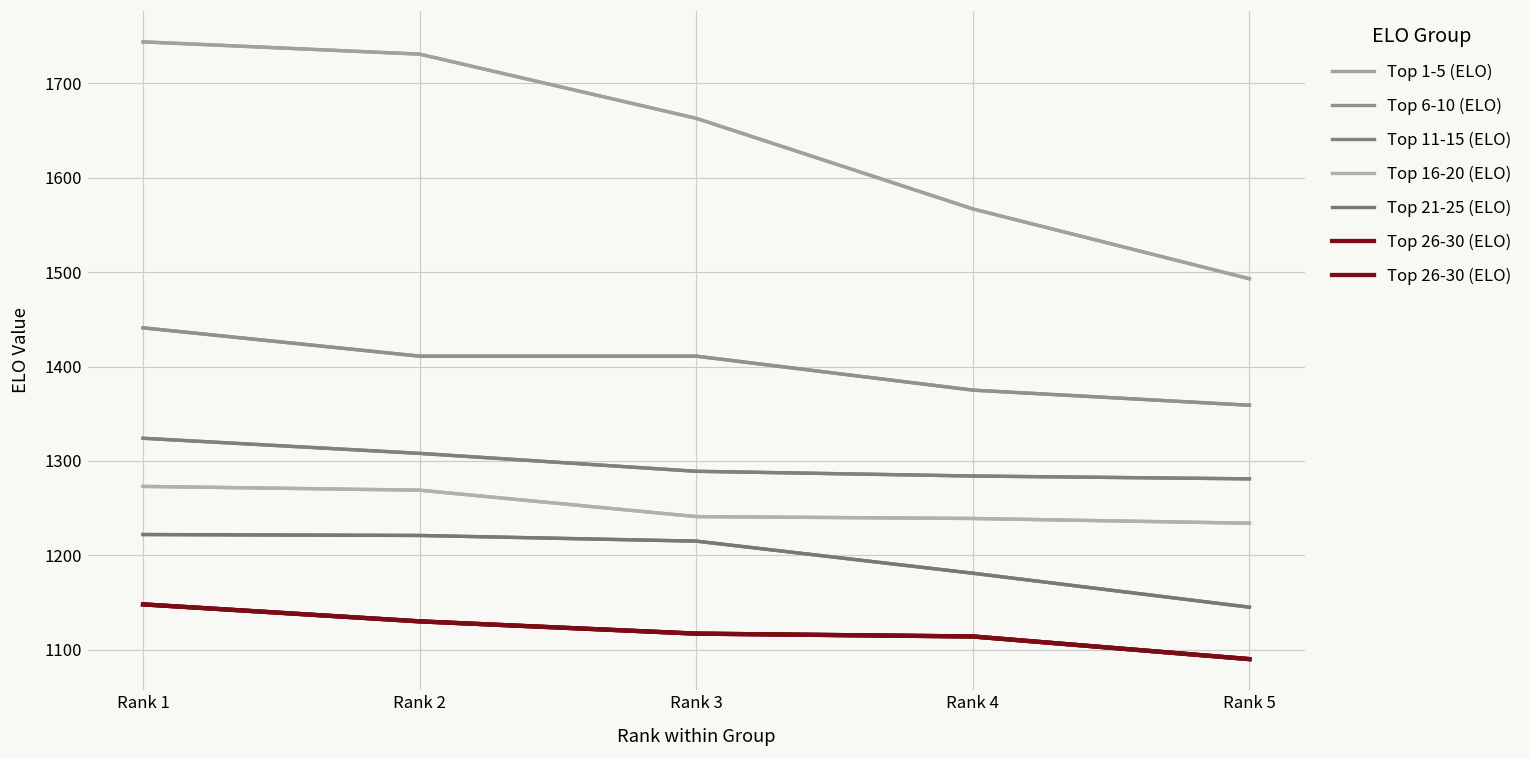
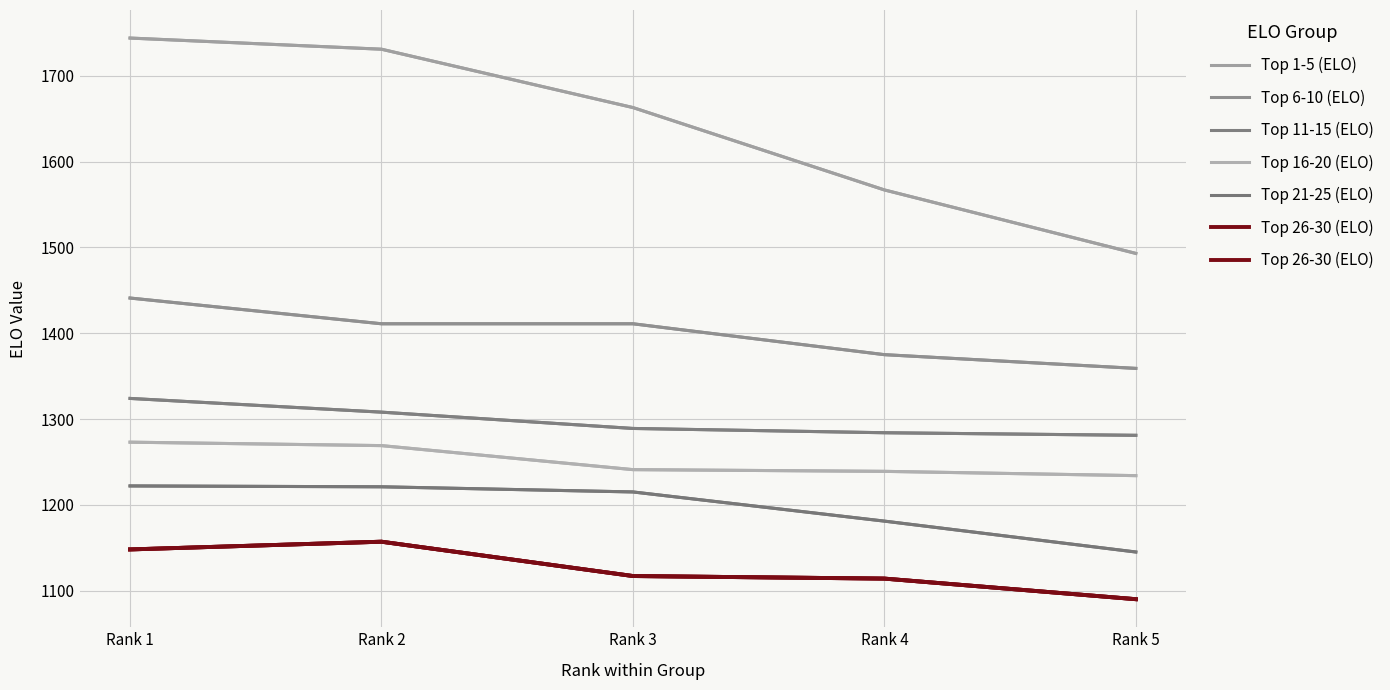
Top 26-30 (ELO), Rank 2: 1130 -> 1160
